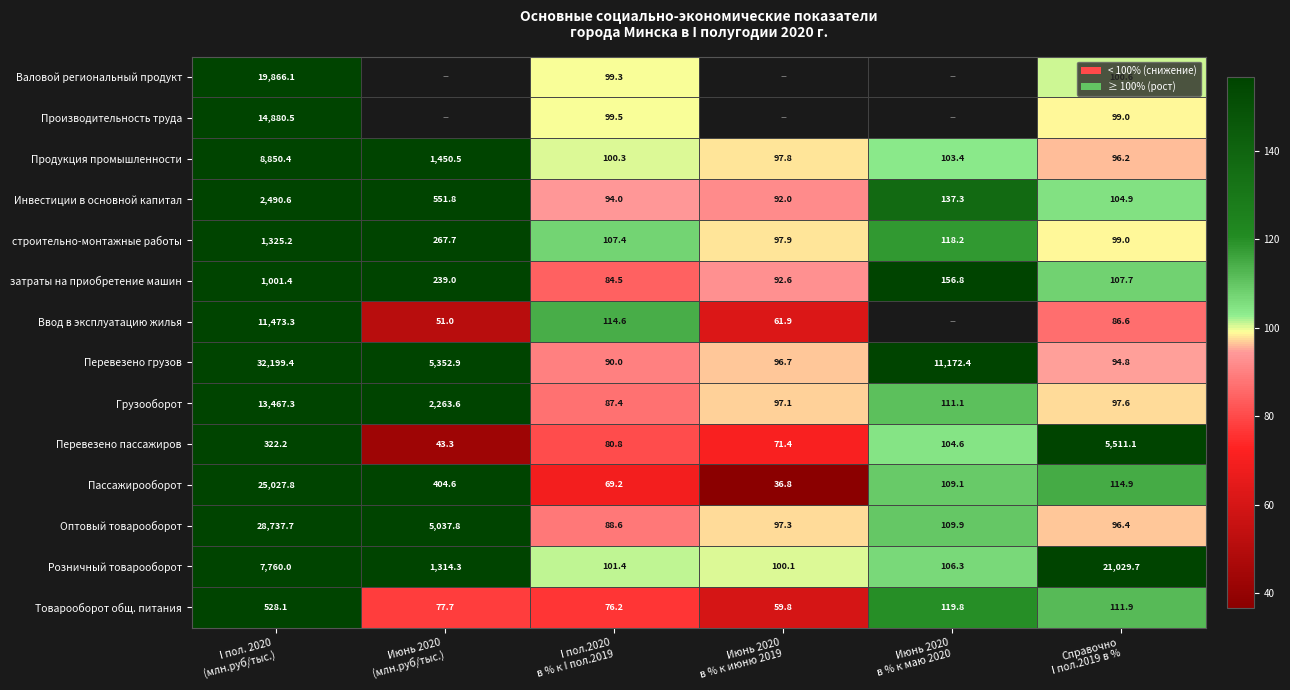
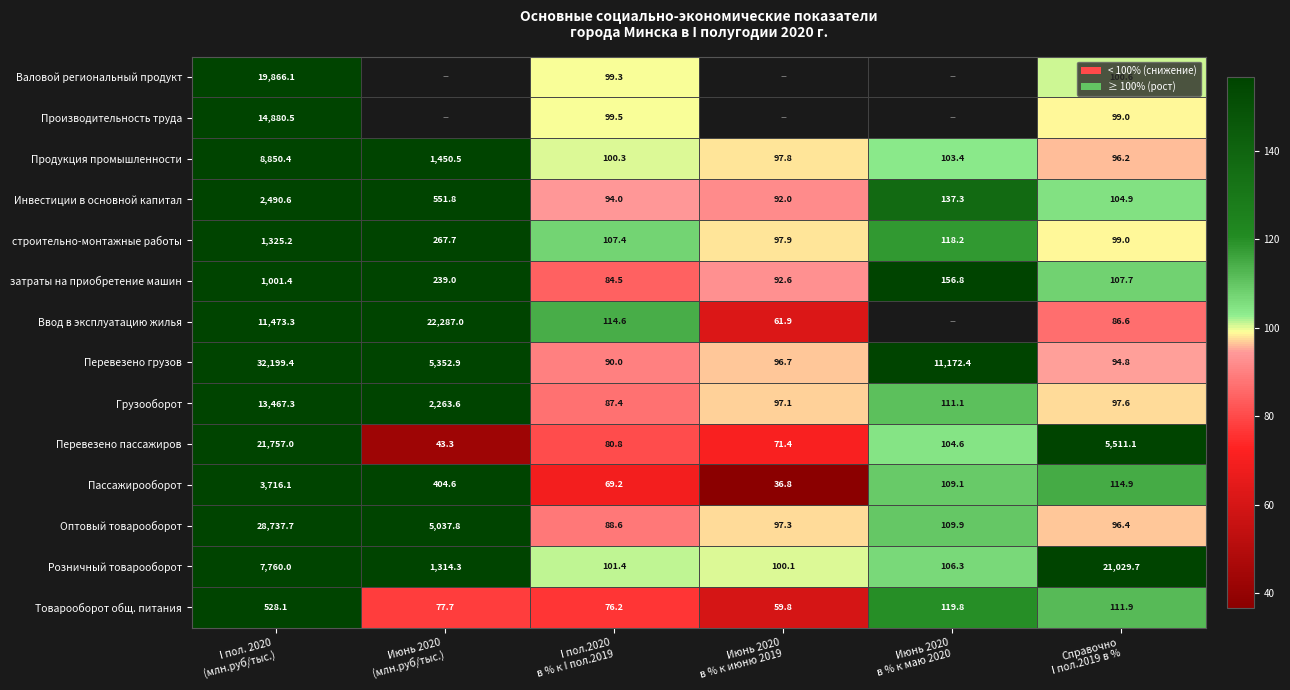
Ввод в эксплуатацию жилья, Июнь 2020 (млн.руб/тыс.): 51.0 -> 22,287.0
Перевезено пассажиров, I пол. 2020 (млн.руб/тыс.): 322.2 -> 21,757.0
Пассажирооборот, I пол. 2020 (млн.руб/тыс.): 25,027.8 -> 3,716.1
